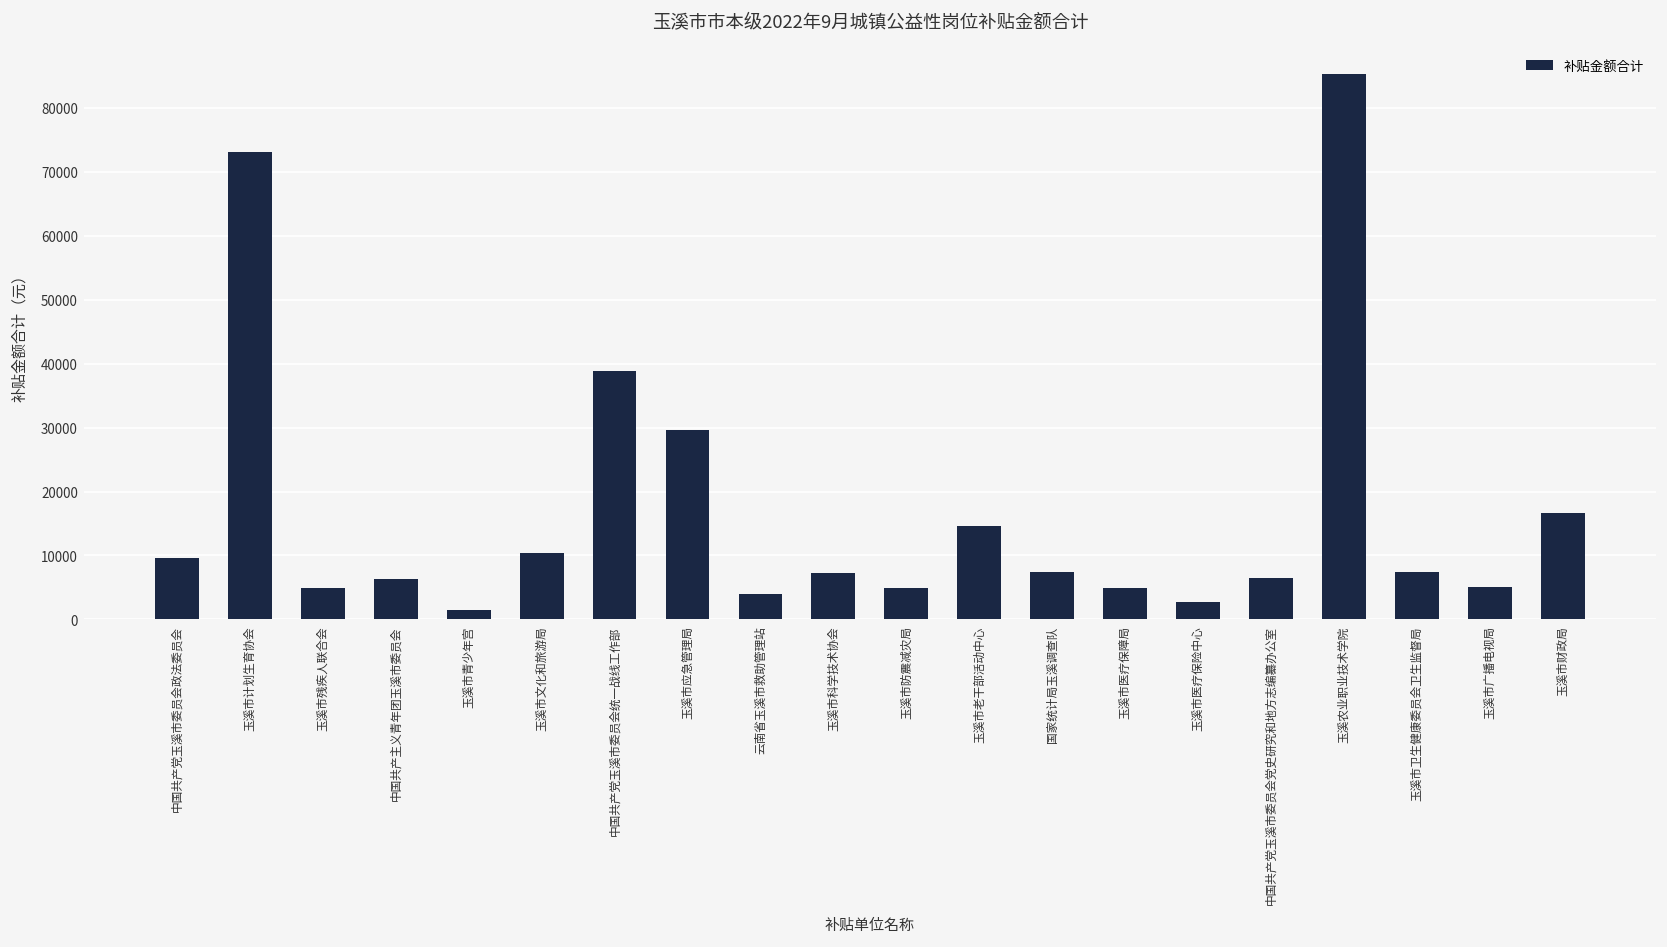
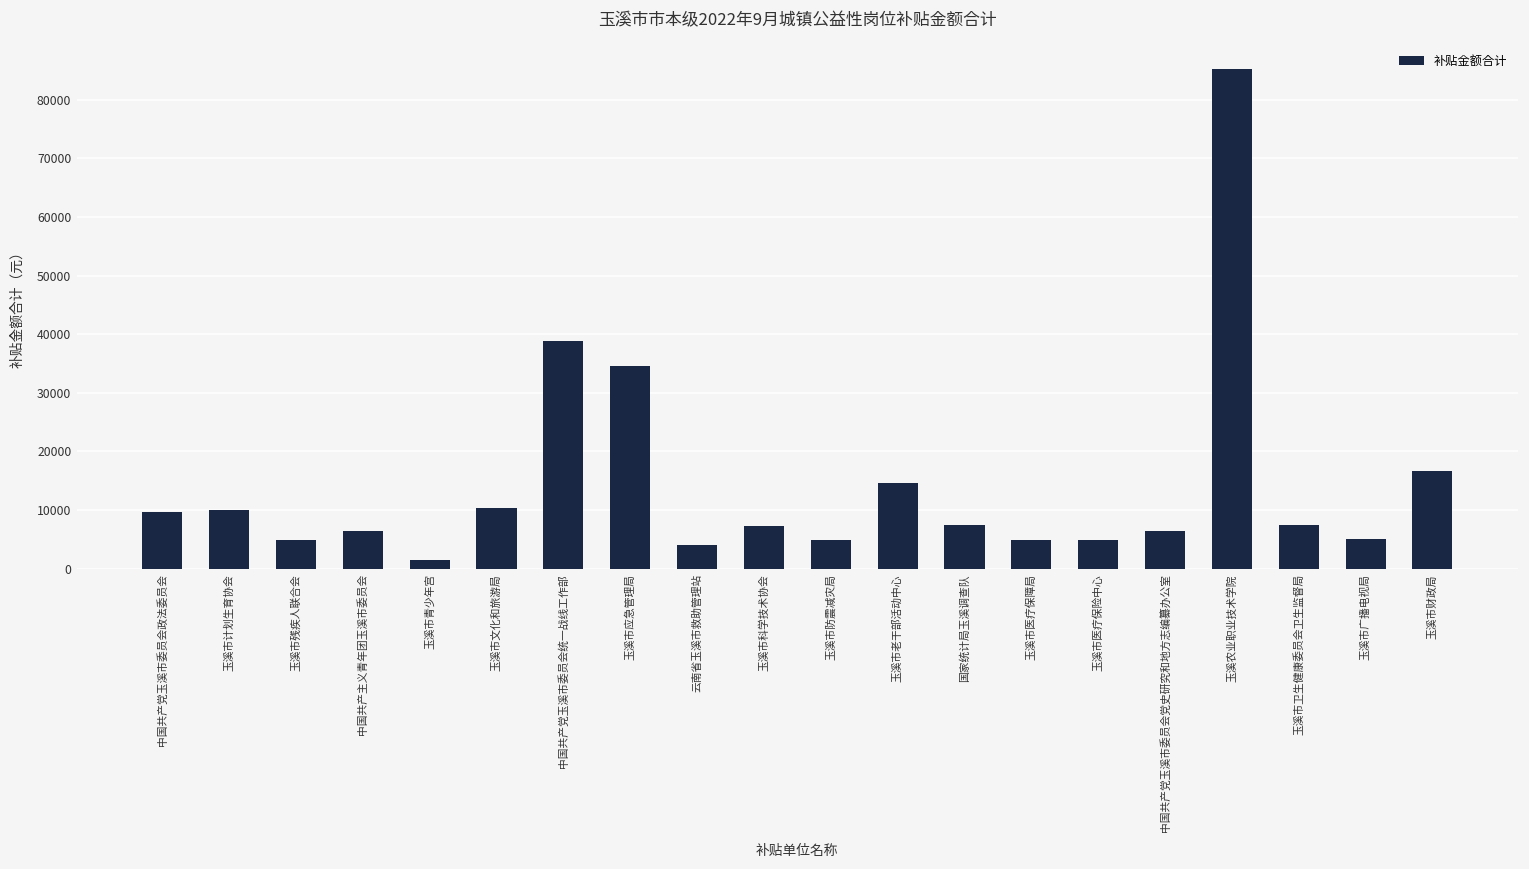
玉溪市计划生育协会: 73000 -> 10000
玉溪市应急管理局: 30000 -> 35000
玉溪市医疗保险中心: 3000 -> 5000
